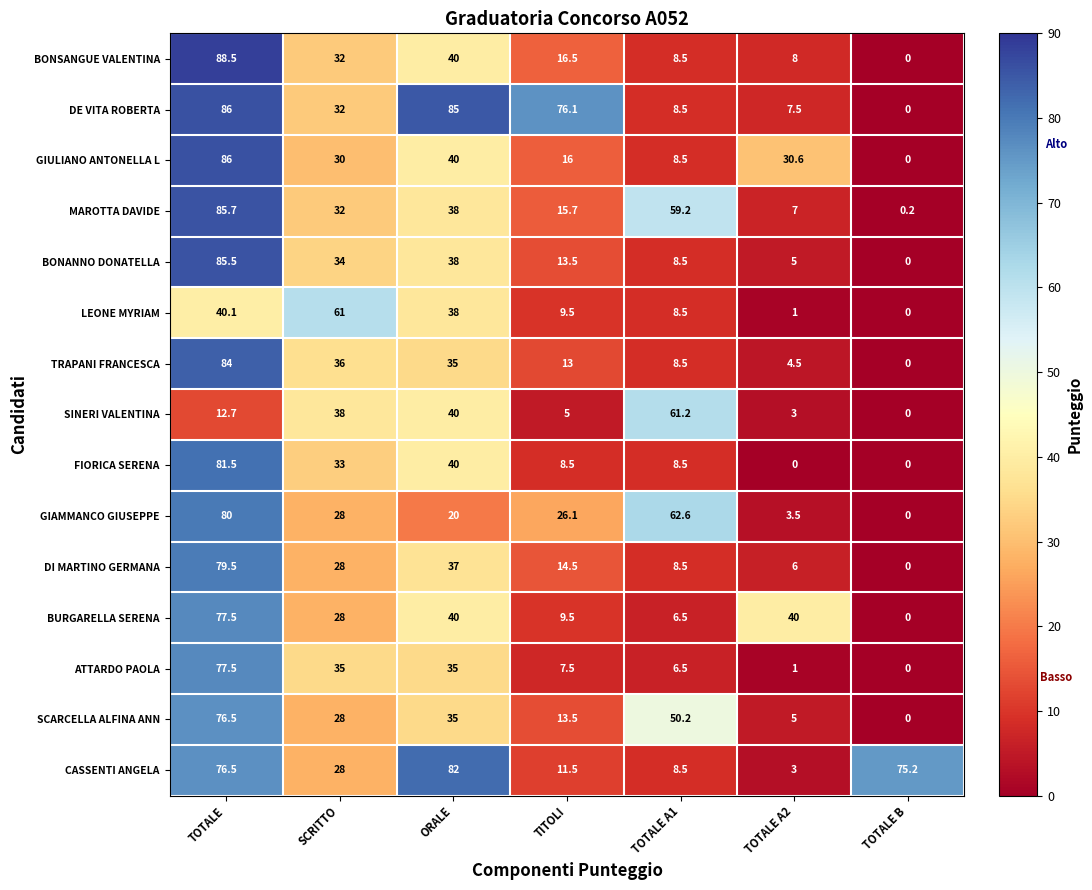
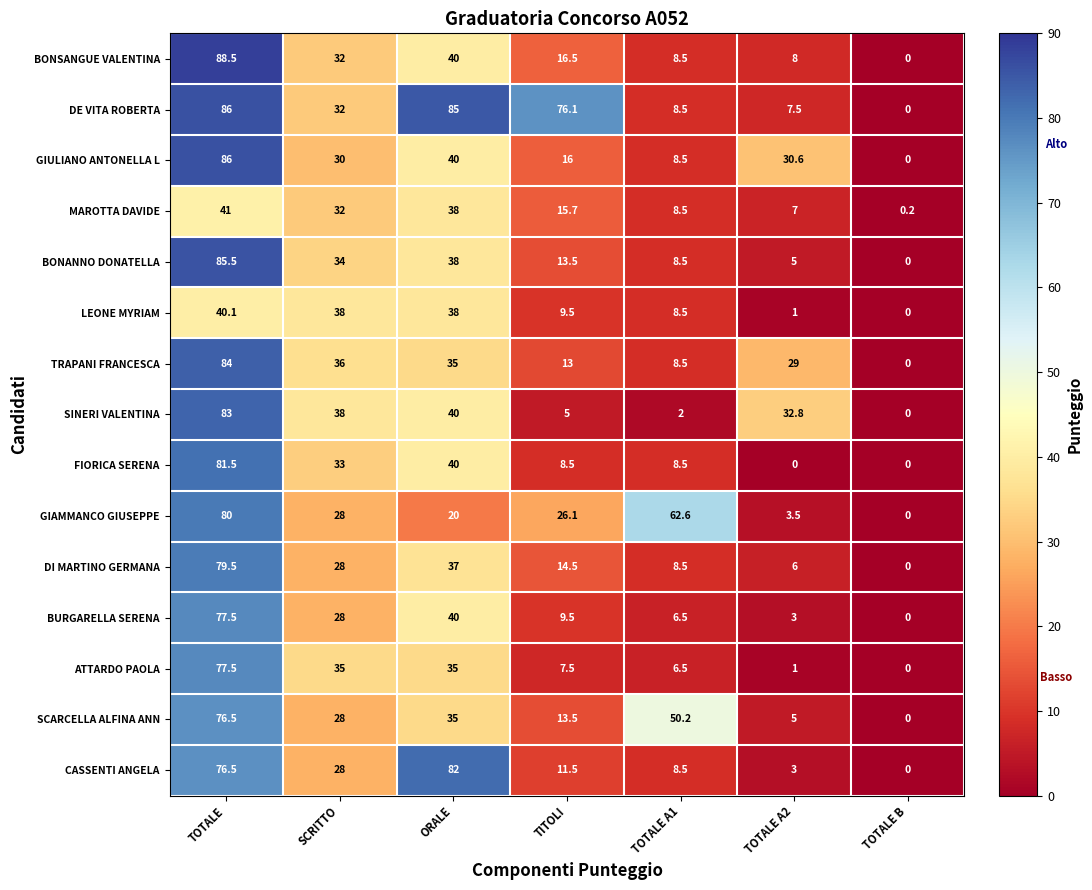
MAROTTA DAVIDE, TOTALE: 85.7 -> 41
MAROTTA DAVIDE, TOTALE A1: 59.2 -> 8.5
LEONE MYRIAM, SCRITTO: 61 -> 38
TRAPANI FRANCESCA, TOTALE A2: 4.5 -> 29
SINERI VALENTINA, TOTALE: 12.7 -> 83
SINERI VALENTINA, TOTALE A1: 61.2 -> 2
SINERI VALENTINA, TOTALE A2: 3 -> 32.8
BURGARELLA SERENA, TOTALE A2: 40 -> 3
CASSENTI ANGELA, TOTALE B: 75.2 -> 0
